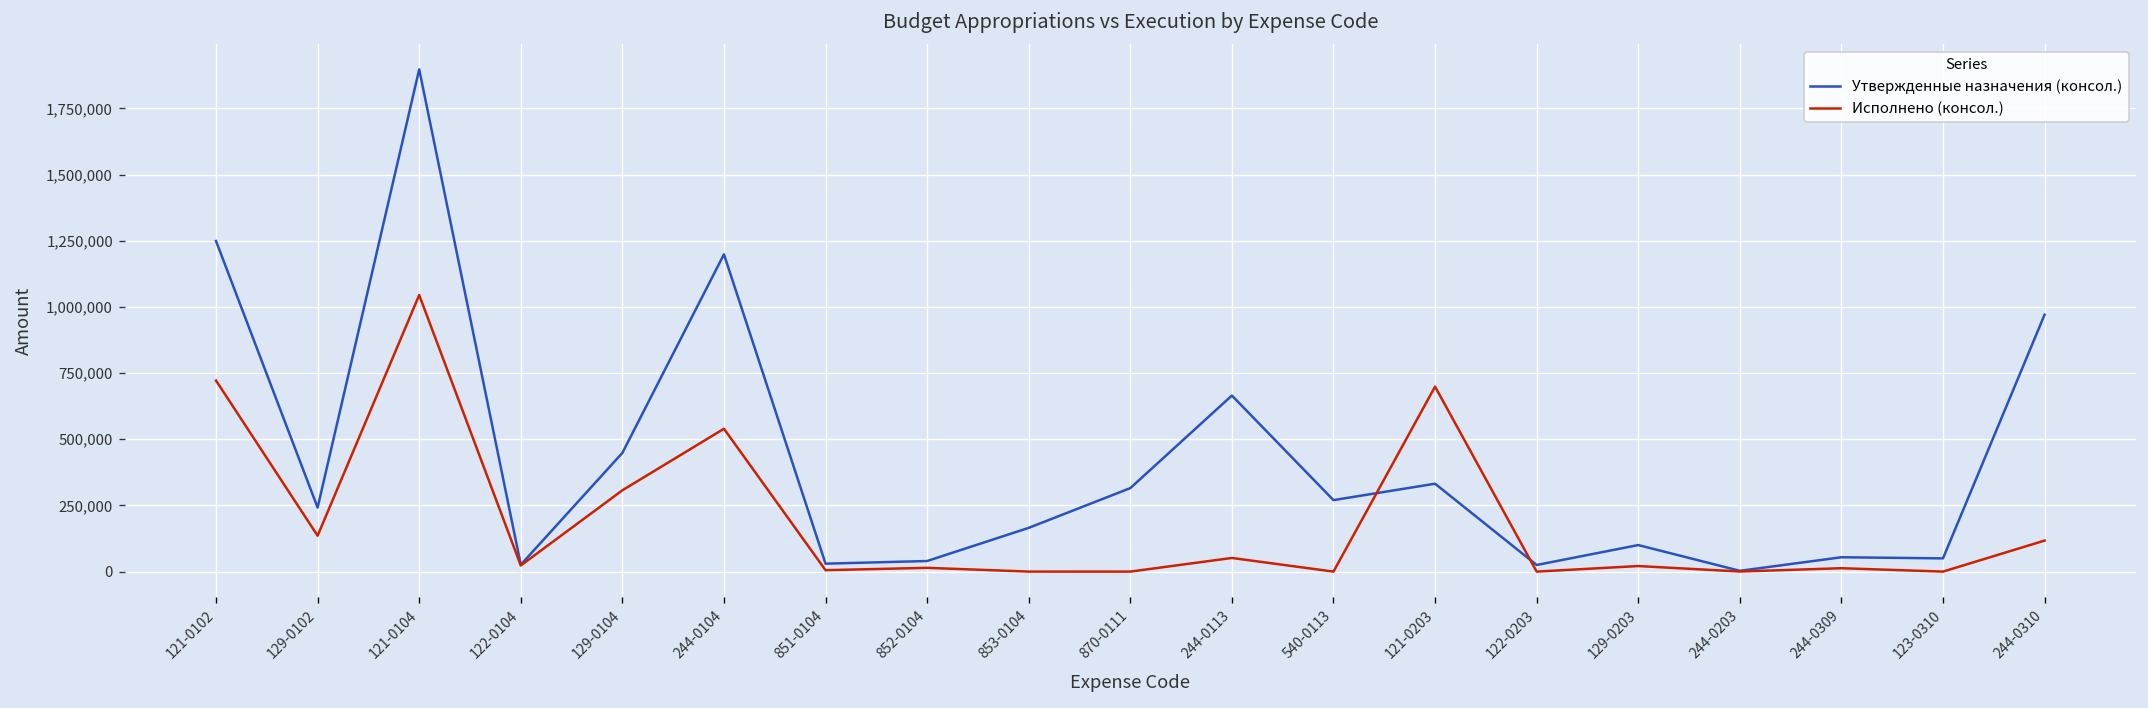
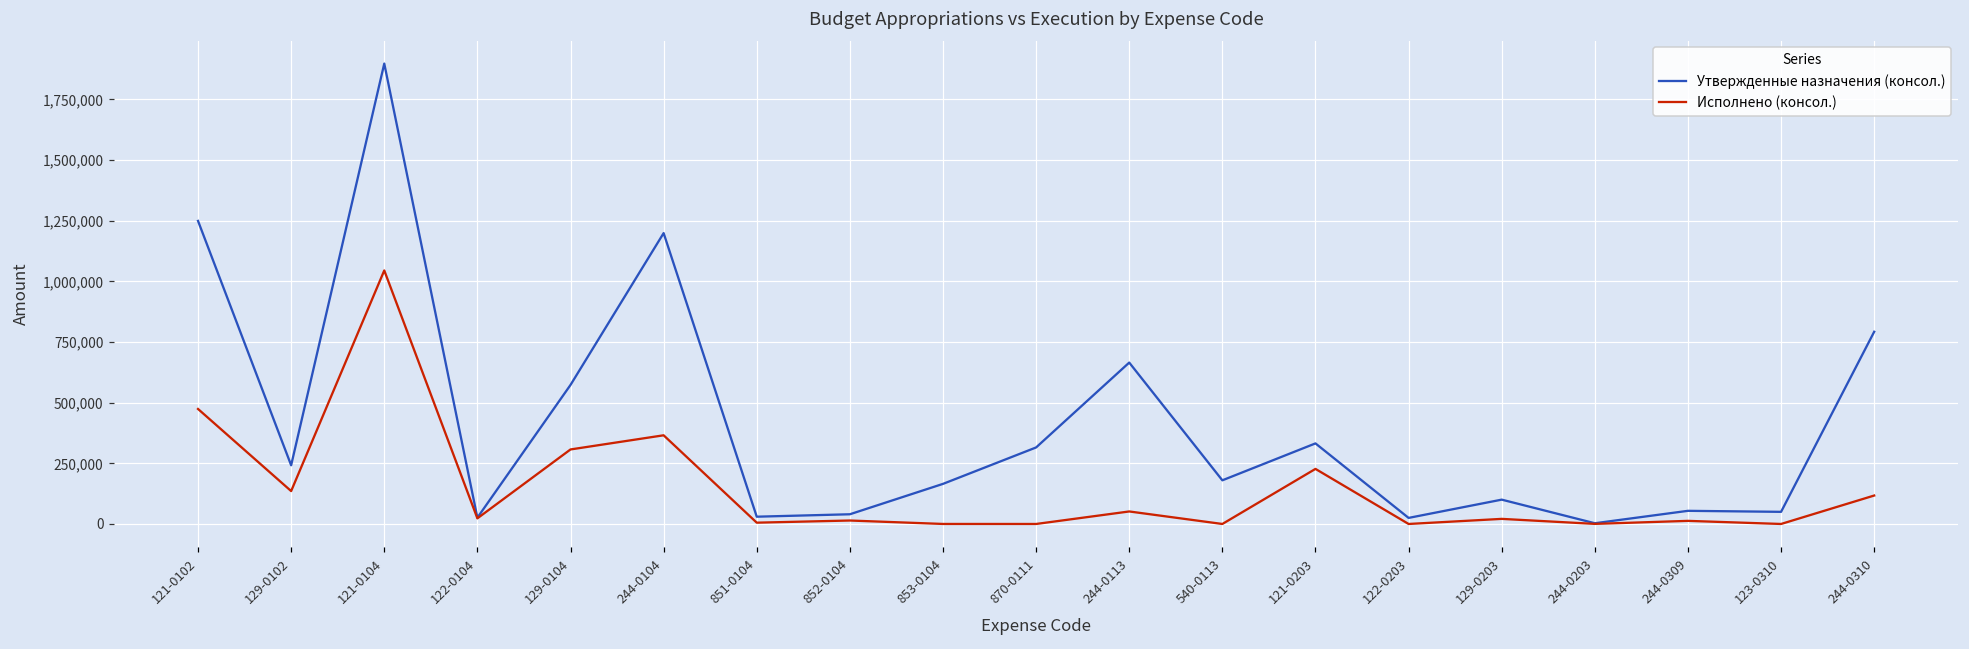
Исполнено (консол.), 121-0102: 720,000 -> 470,000
Утвержденные назначения (консол.), 129-0104: 450,000 -> 570,000
Исполнено (консол.), 244-0104: 540,000 -> 370,000
Утвержденные назначения (консол.), 540-0113: 270,000 -> 180,000
Исполнено (консол.), 121-0203: 700,000 -> 230,000
Утвержденные назначения (консол.), 244-0310: 970,000 -> 790,000
